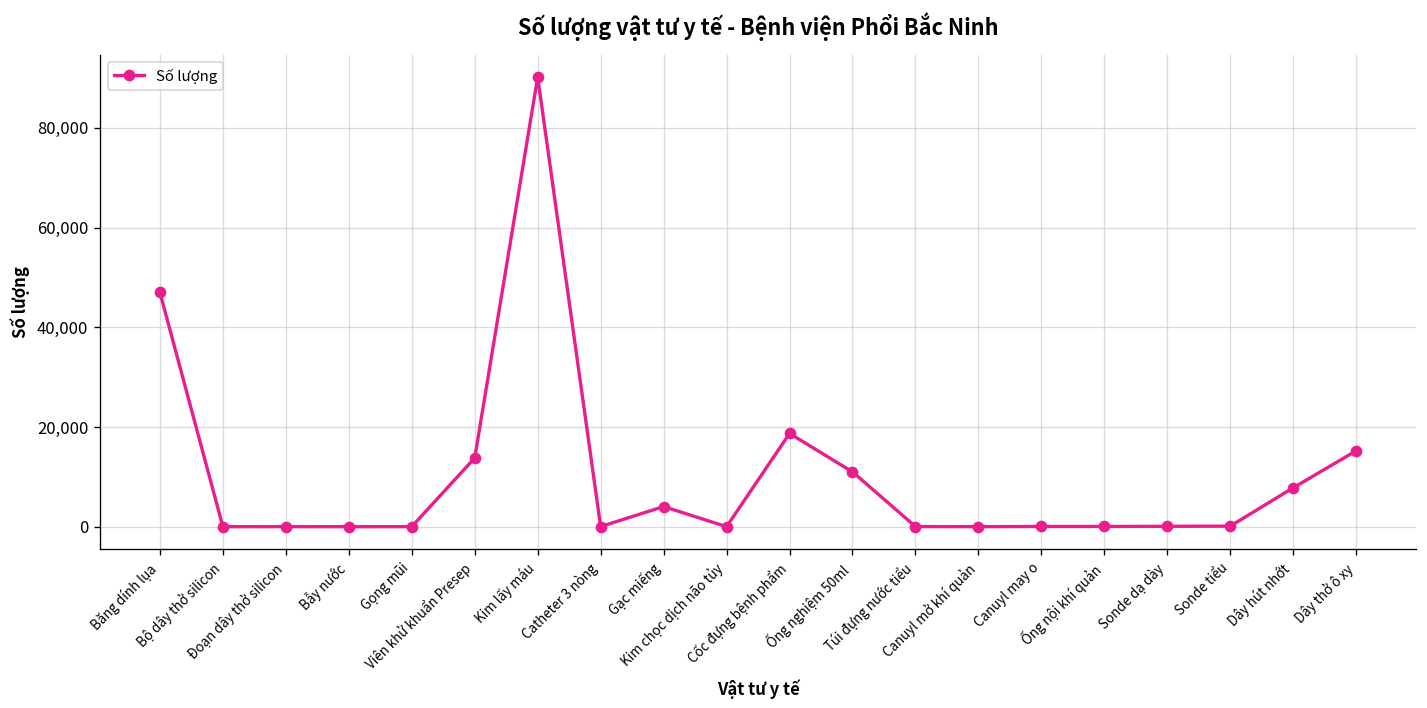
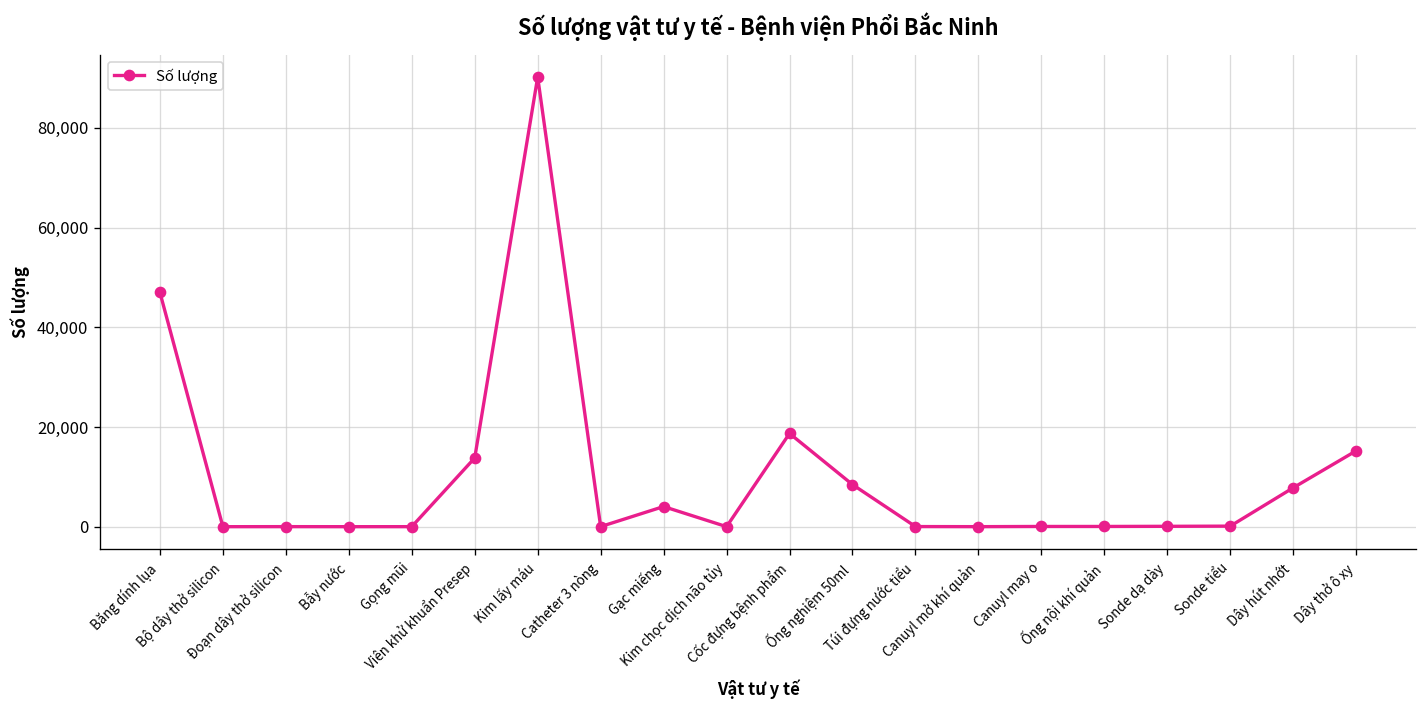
Ống nghiệm 50ml: 11,000 -> 8,000
